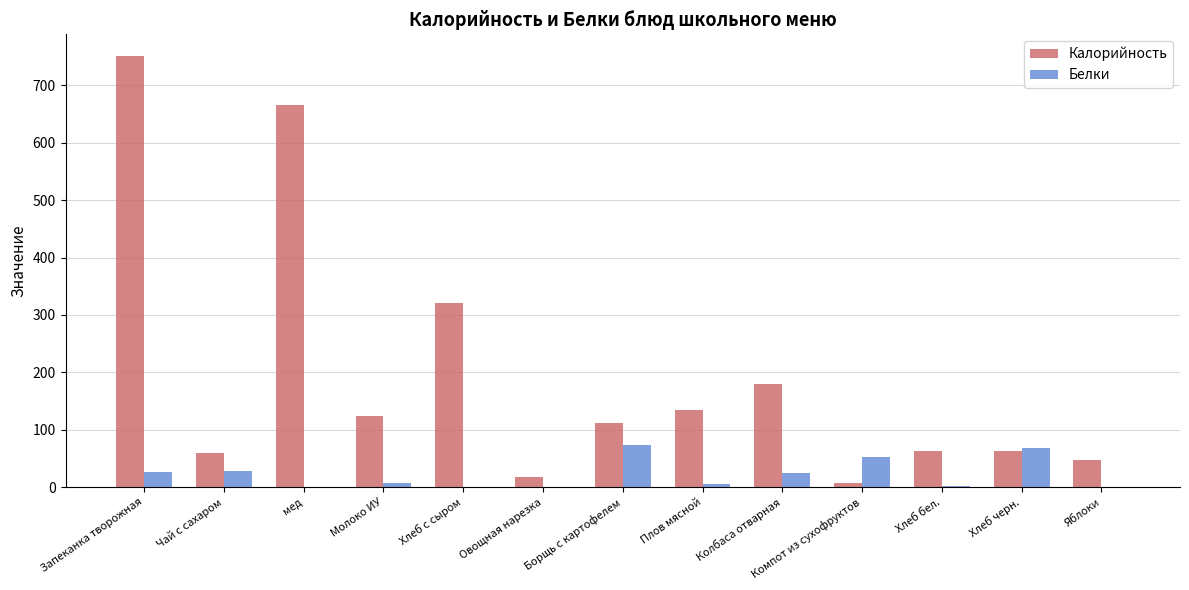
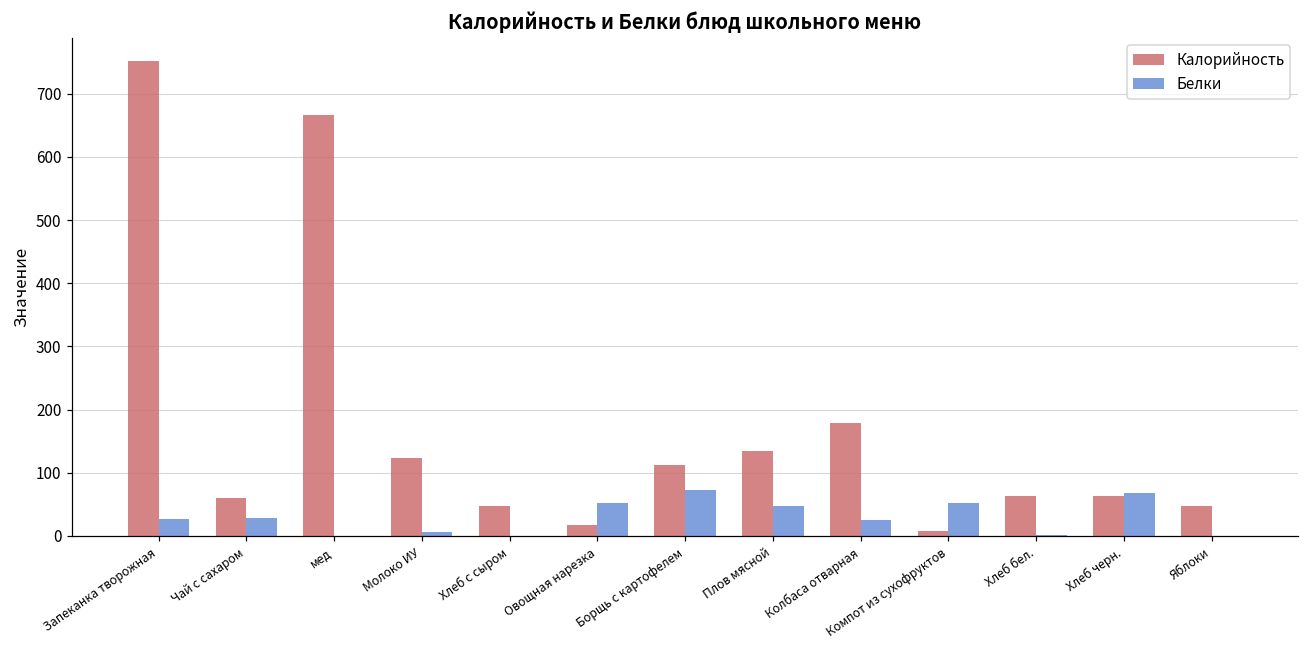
Калорийность, Хлеб с сыром: 320 -> 50
Белки, Овощная нарезка: 0 -> 50
Белки, Плов мясной: 0 -> 50
